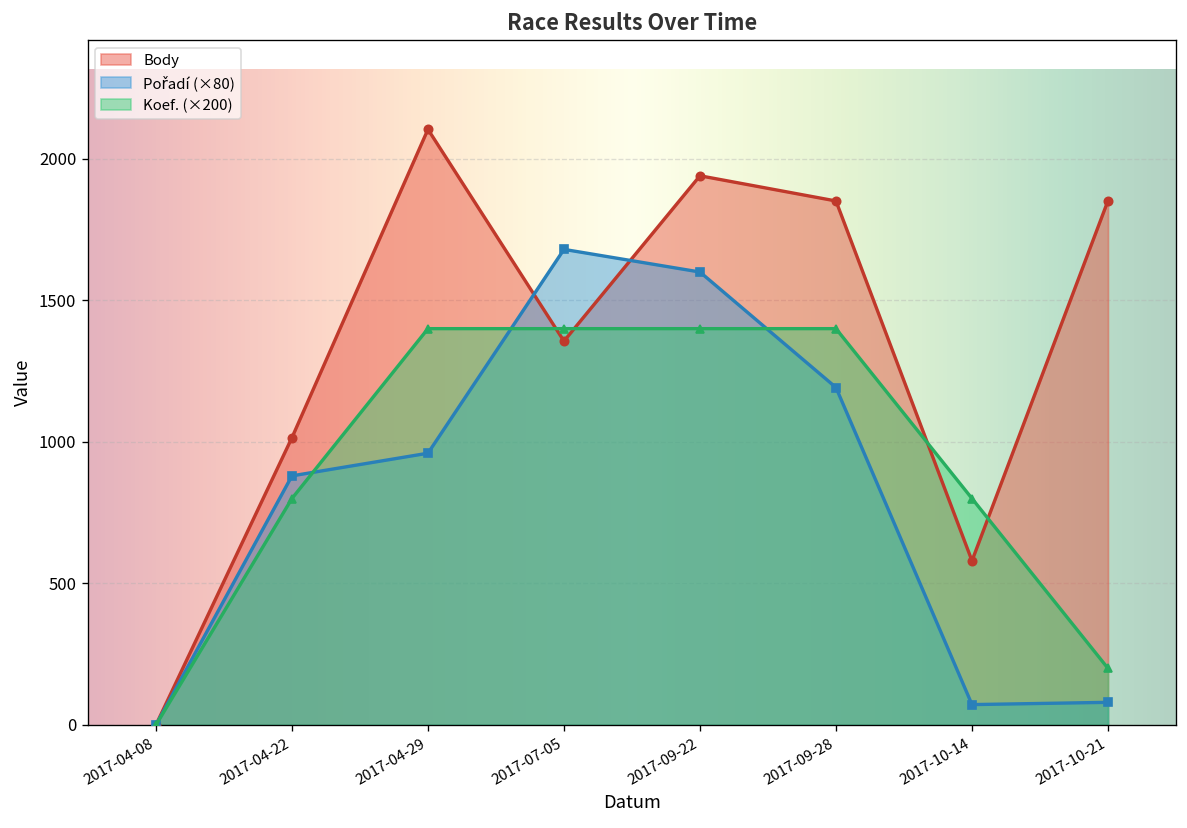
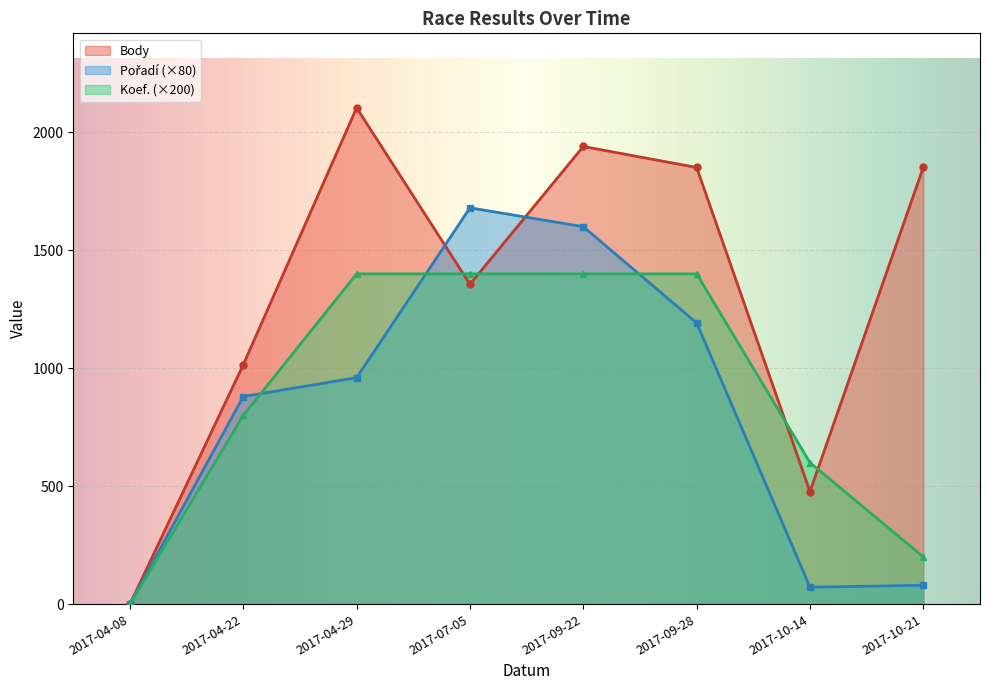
Body, 2017-10-14: 580 -> 480
Koef. (×200), 2017-10-14: 800 -> 600
